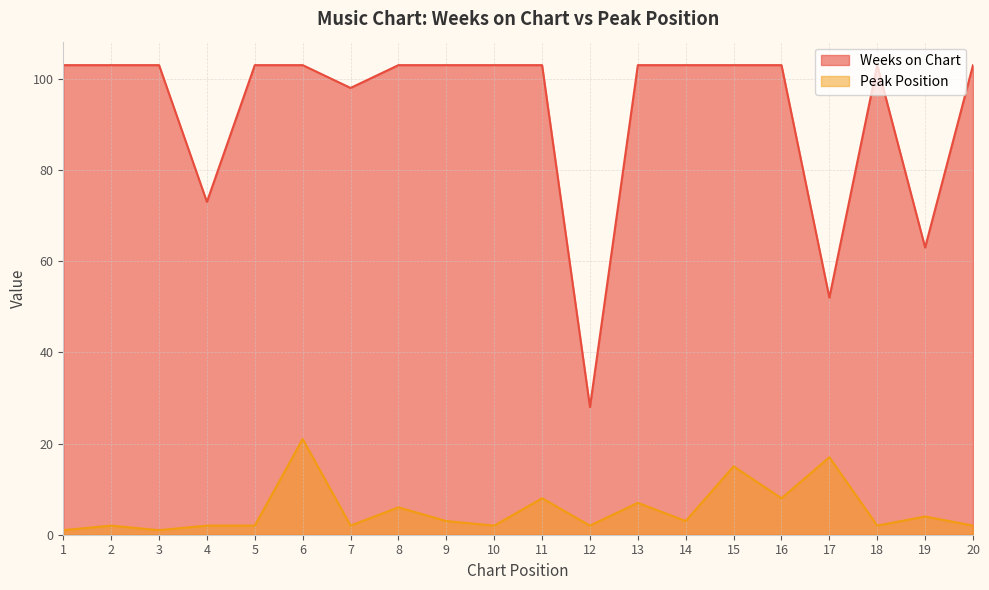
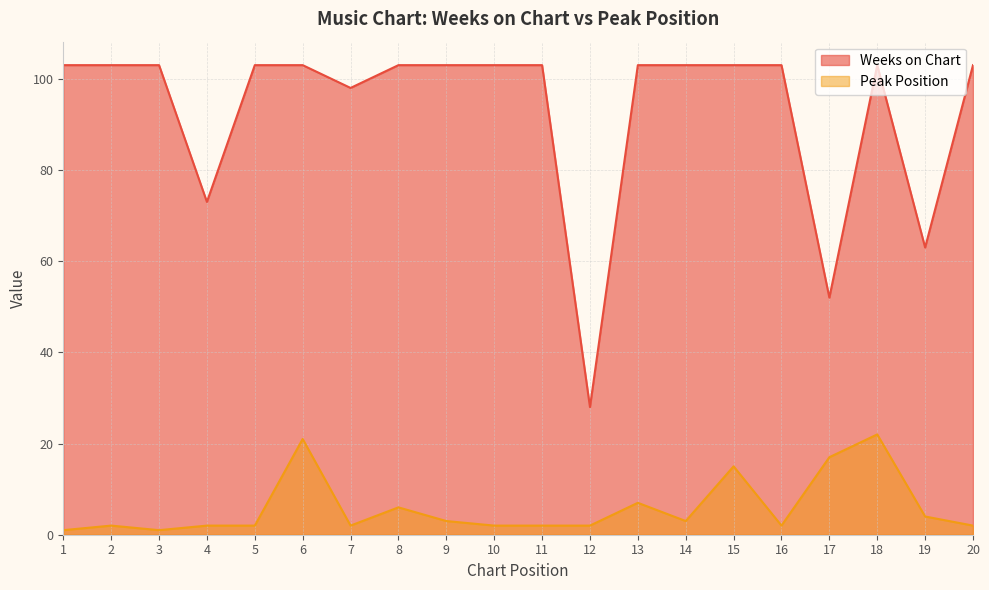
Peak Position, 11: 8 -> 2
Peak Position, 16: 8 -> 2
Peak Position, 18: 2 -> 22
